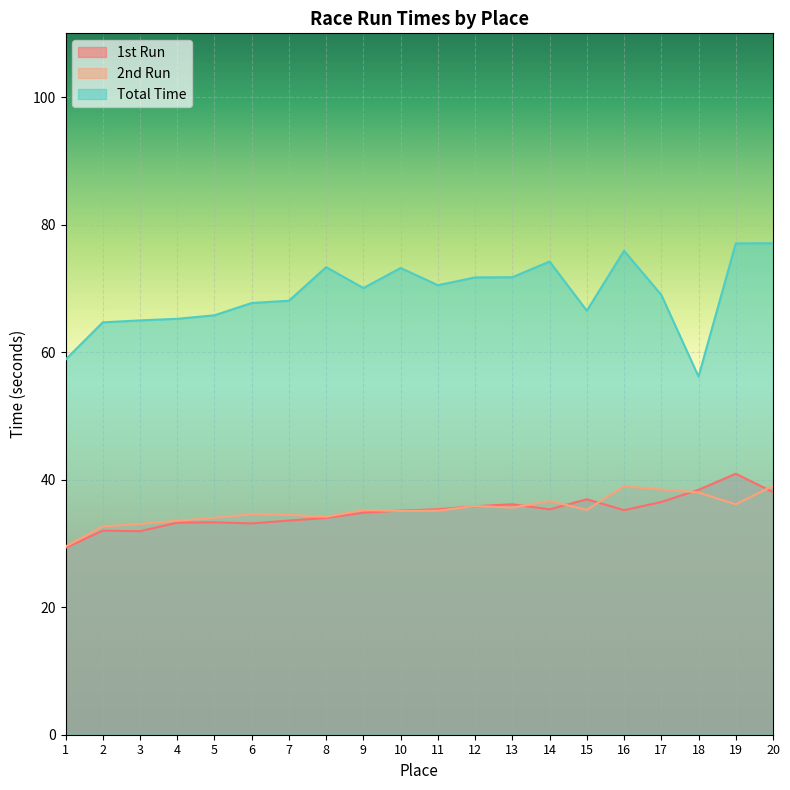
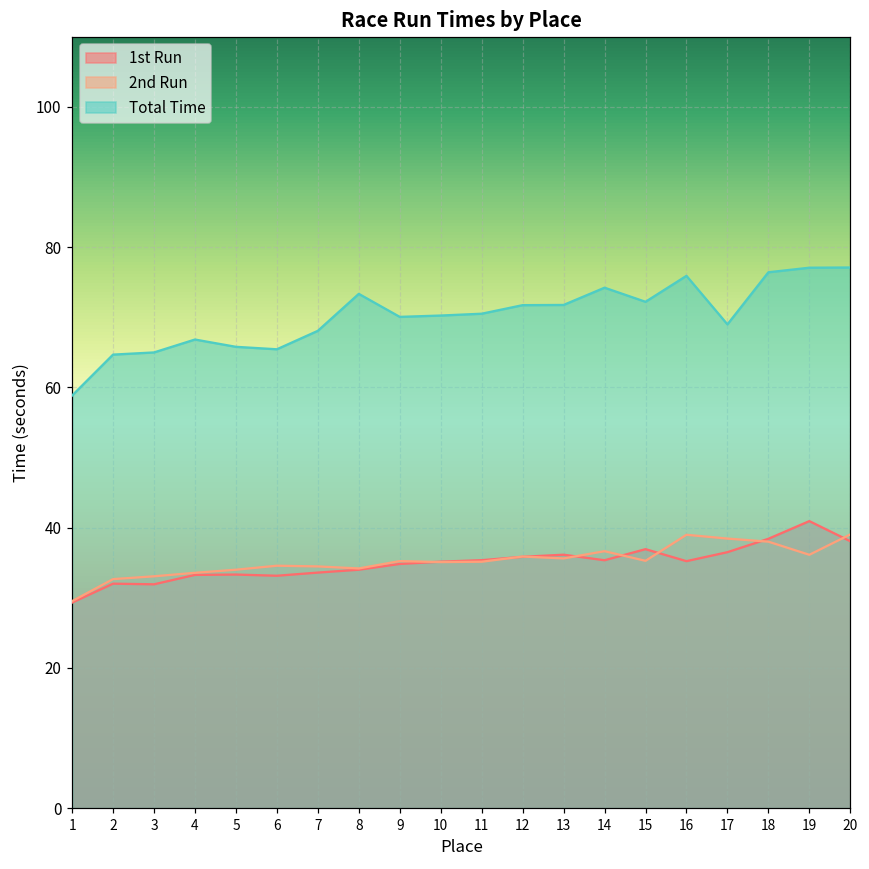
Total Time, 4: 65 -> 67
Total Time, 6: 68 -> 65
Total Time, 10: 73 -> 70
Total Time, 15: 67 -> 72
Total Time, 18: 56 -> 76
